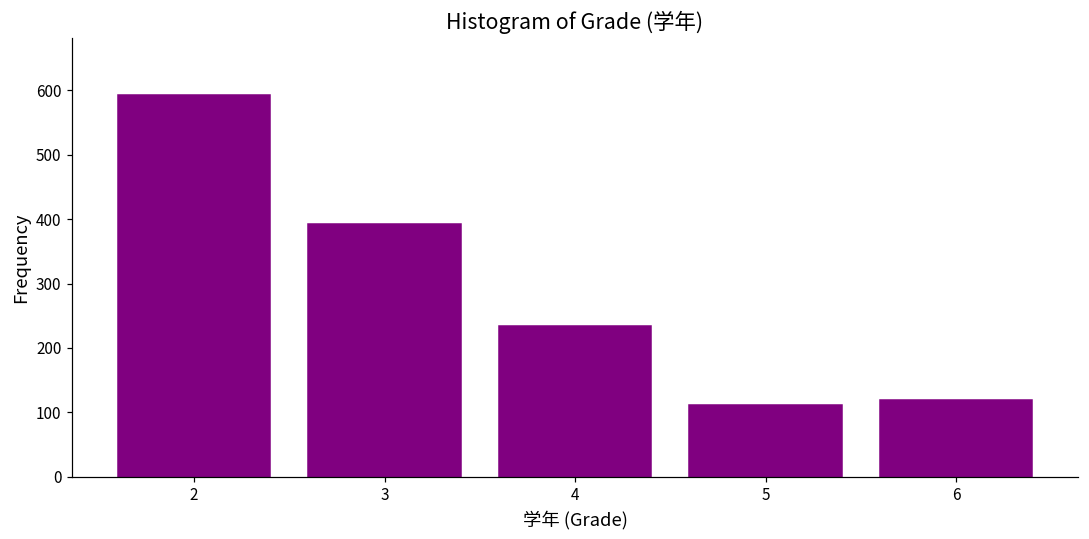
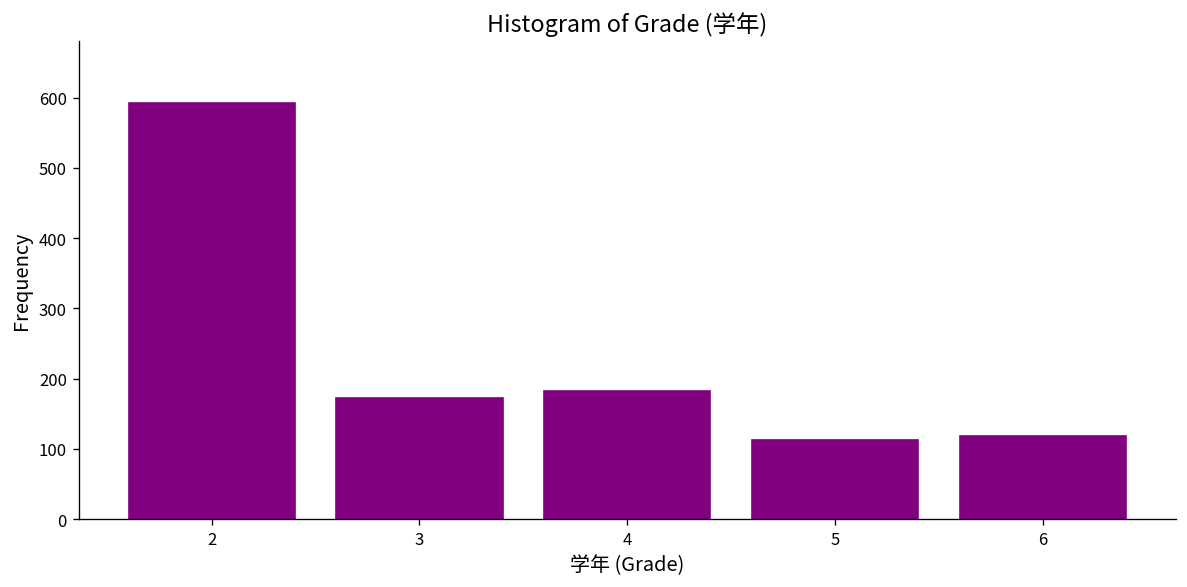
3: 390 -> 170
4: 230 -> 180
